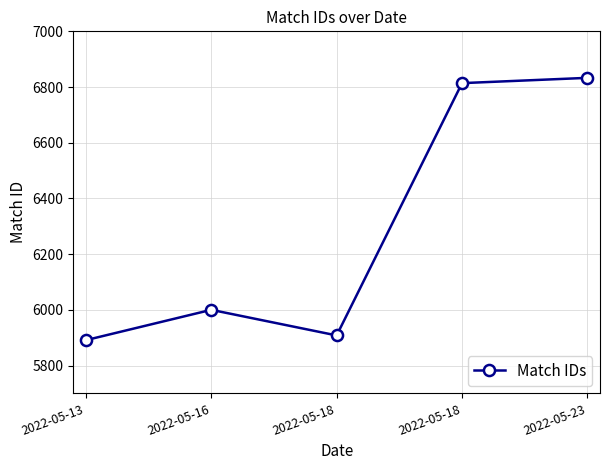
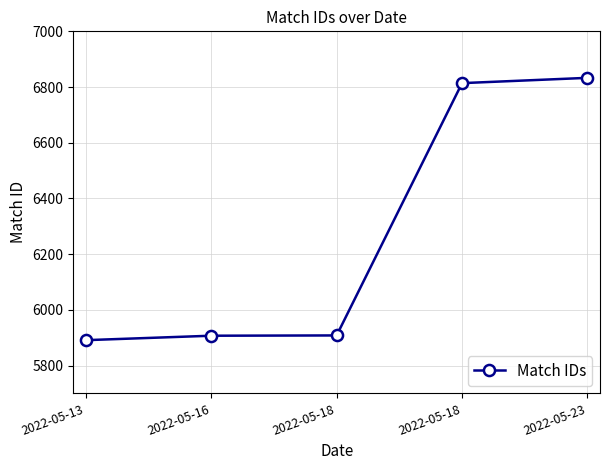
2022-05-16: 6000 -> 5910
